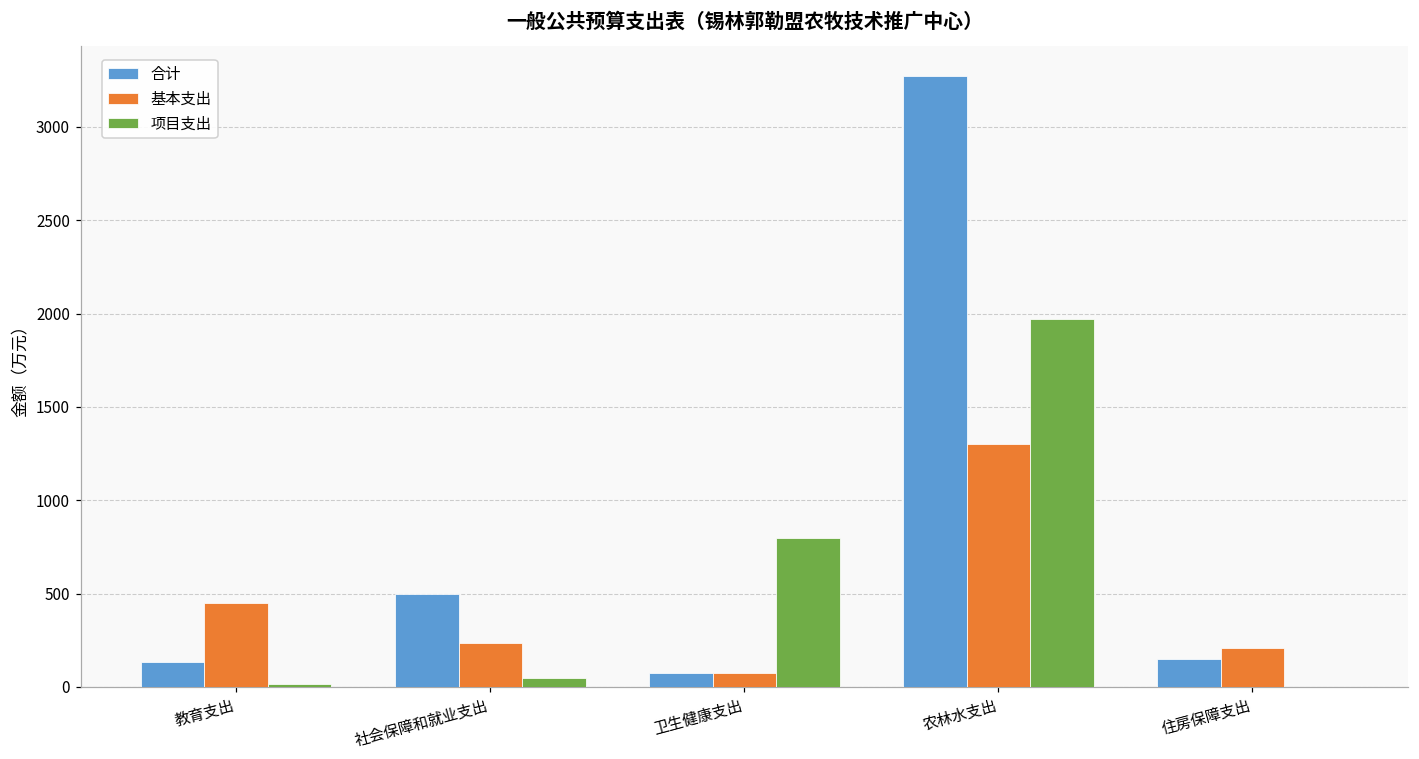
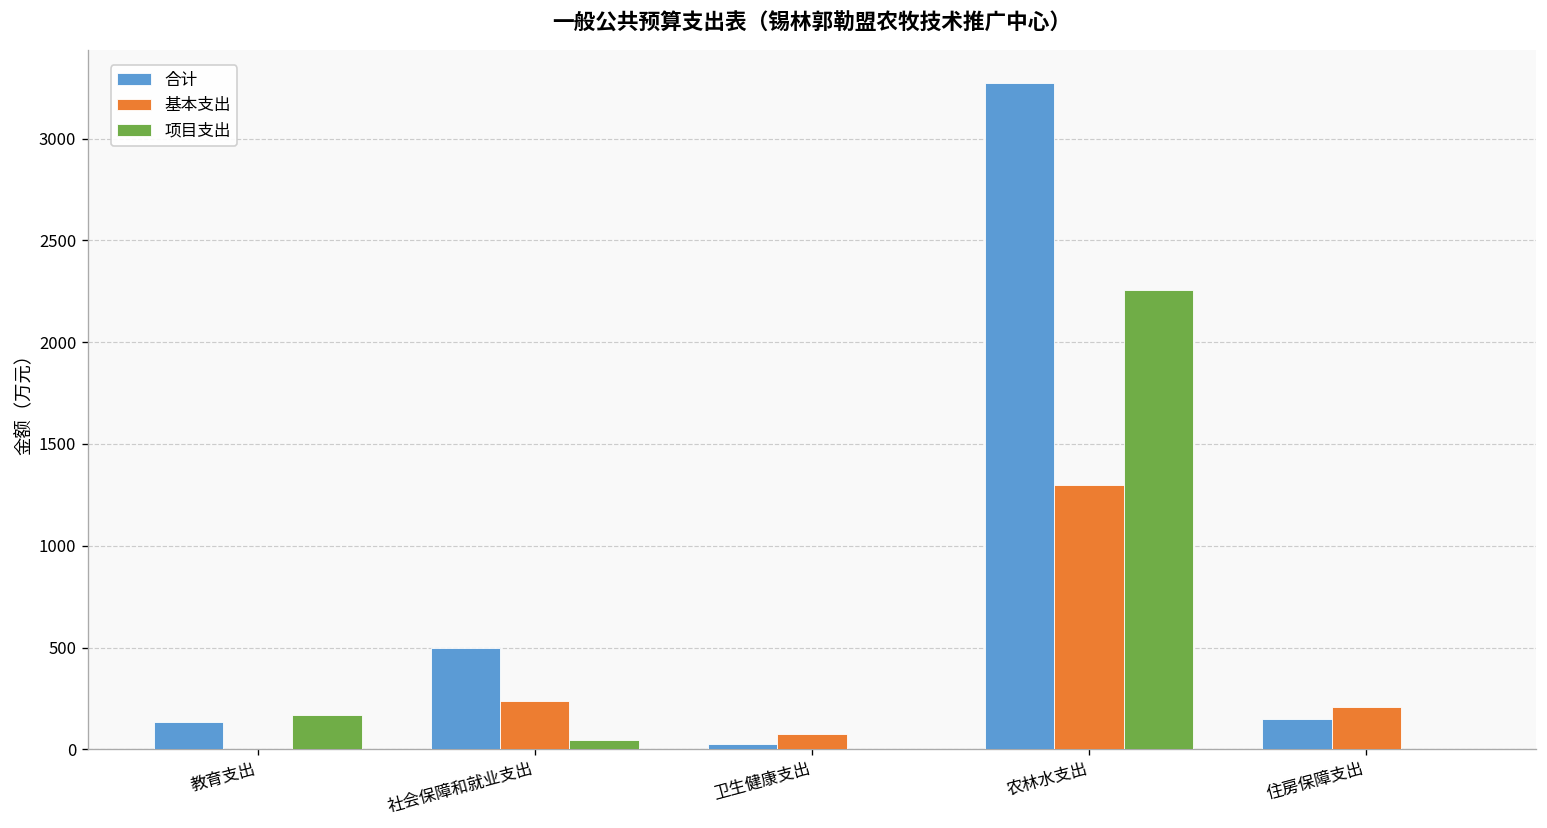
基本支出, 教育支出: 450 -> 0
项目支出, 教育支出: 10 -> 170
合计, 卫生健康支出: 70 -> 30
项目支出, 卫生健康支出: 800 -> 0
项目支出, 农林水支出: 1970 -> 2260
